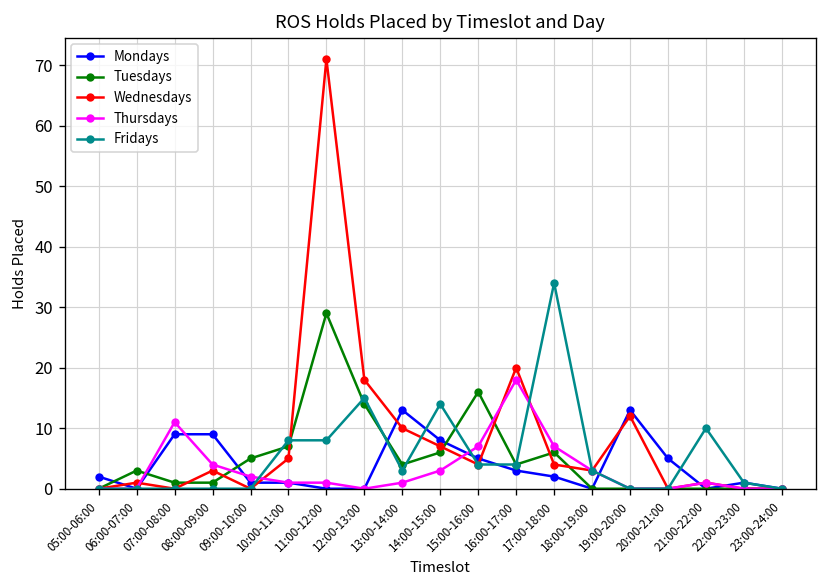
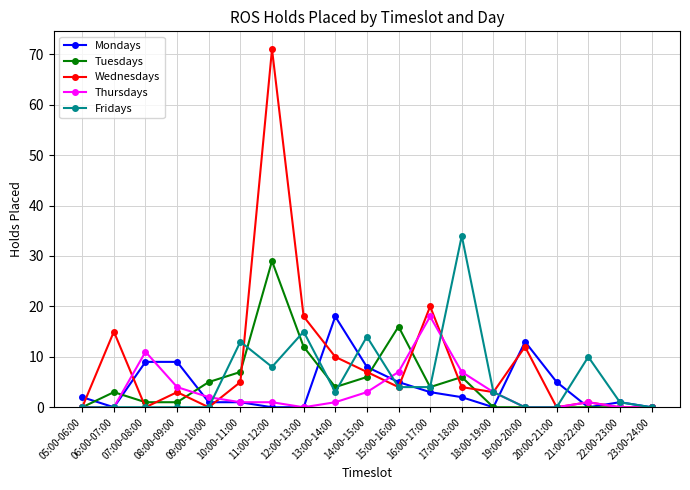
Wednesdays, 06:00-07:00: 1 -> 15
Fridays, 10:00-11:00: 8 -> 13
Tuesdays, 12:00-13:00: 14 -> 12
Mondays, 13:00-14:00: 13 -> 18
